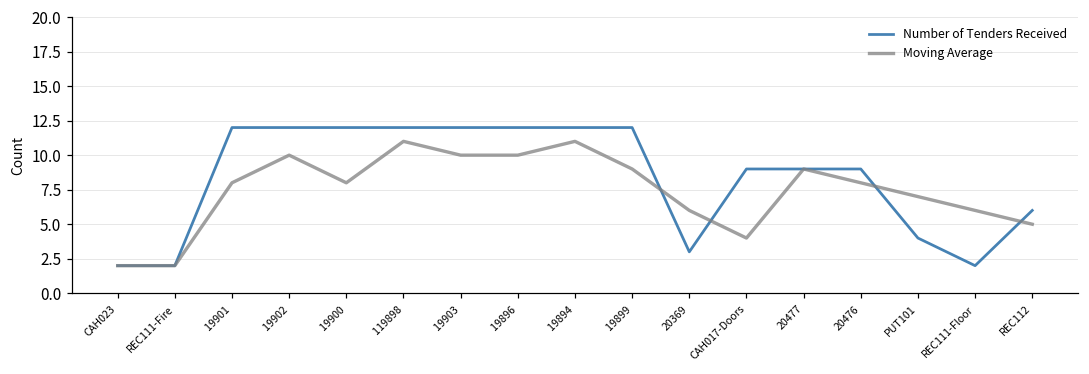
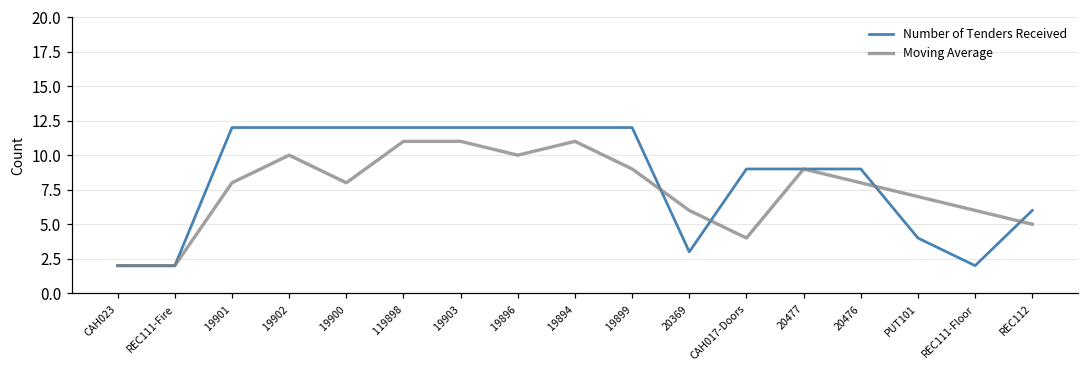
Moving Average, 19903: 10 -> 11
